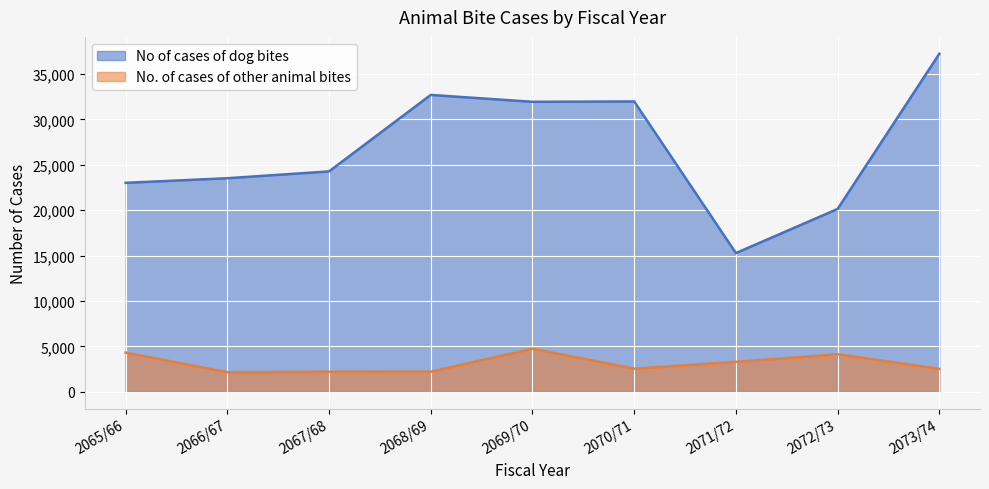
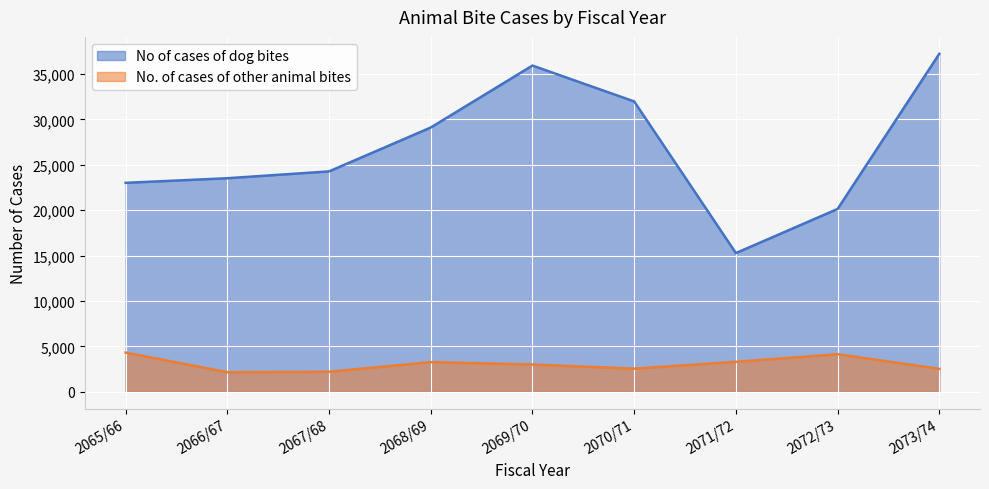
No of cases of dog bites, 2068/69: 33,000 -> 29,000
No. of cases of other animal bites, 2068/69: 2,000 -> 3,000
No of cases of dog bites, 2069/70: 32,000 -> 36,000
No. of cases of other animal bites, 2069/70: 5,000 -> 3,000
